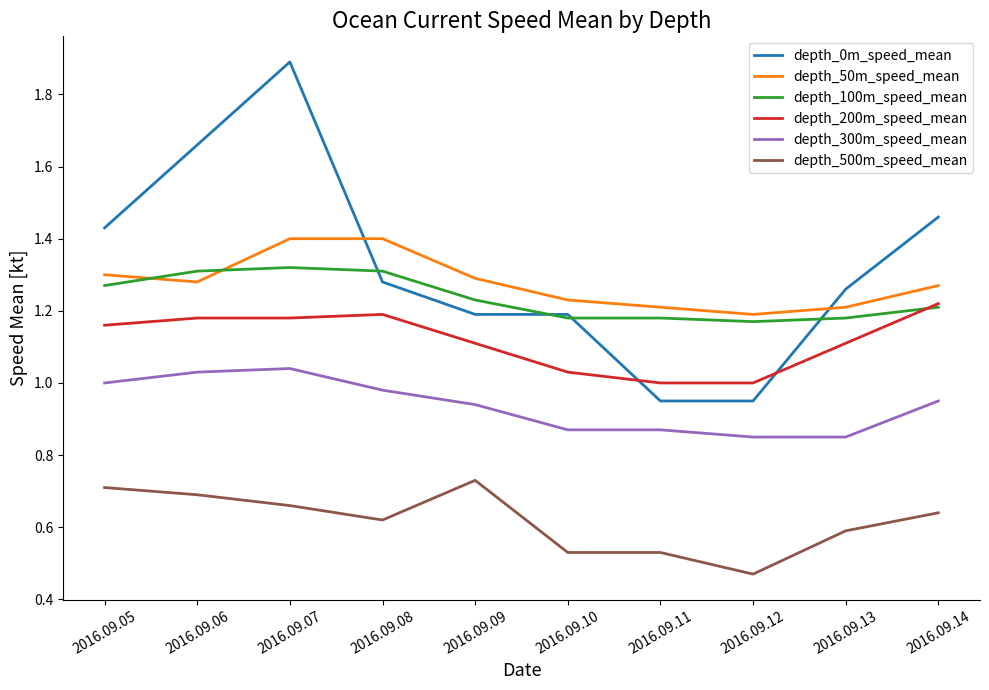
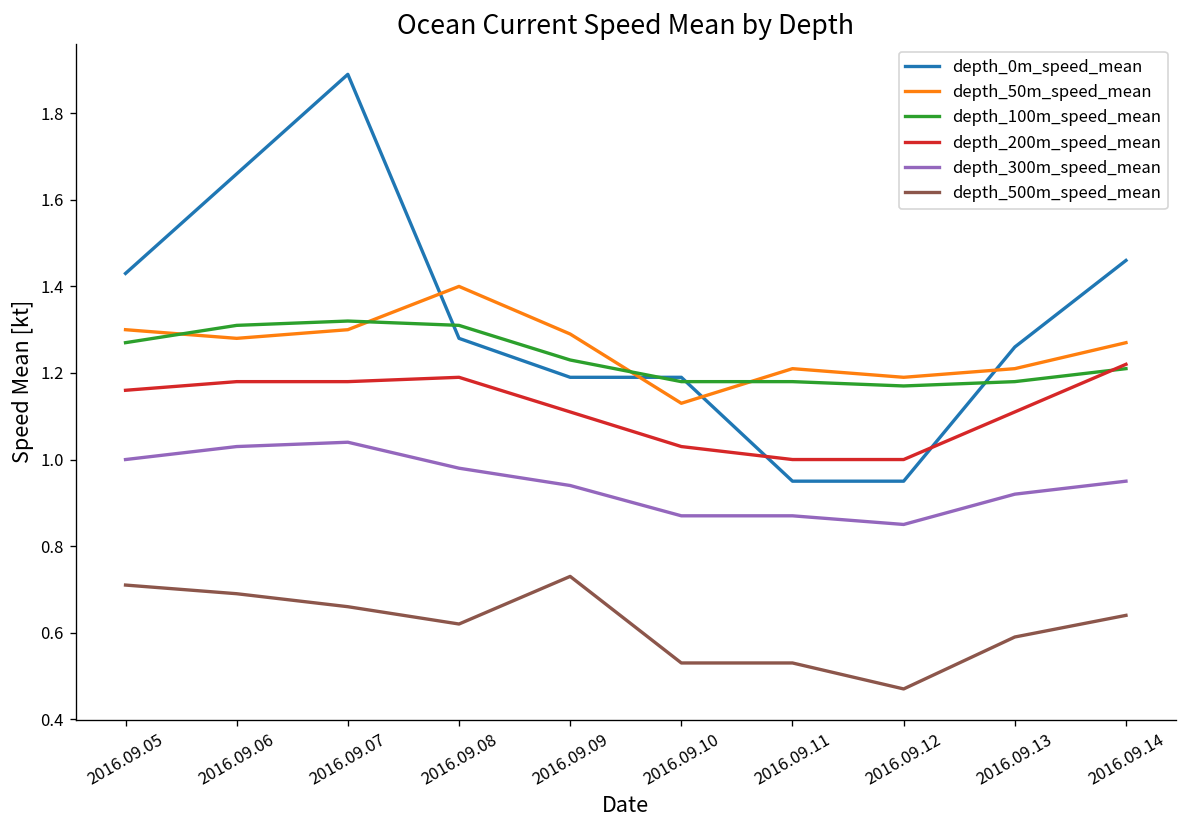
depth_50m_speed_mean, 2016.09.07: 1.4 -> 1.3
depth_50m_speed_mean, 2016.09.10: 1.23 -> 1.13
depth_300m_speed_mean, 2016.09.13: 0.85 -> 0.92
